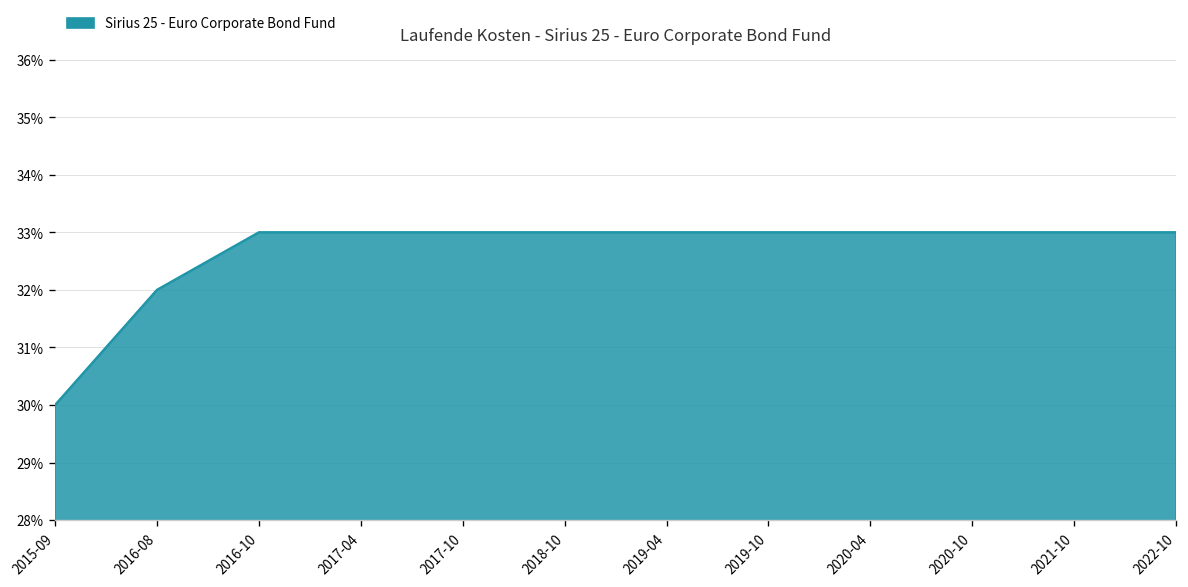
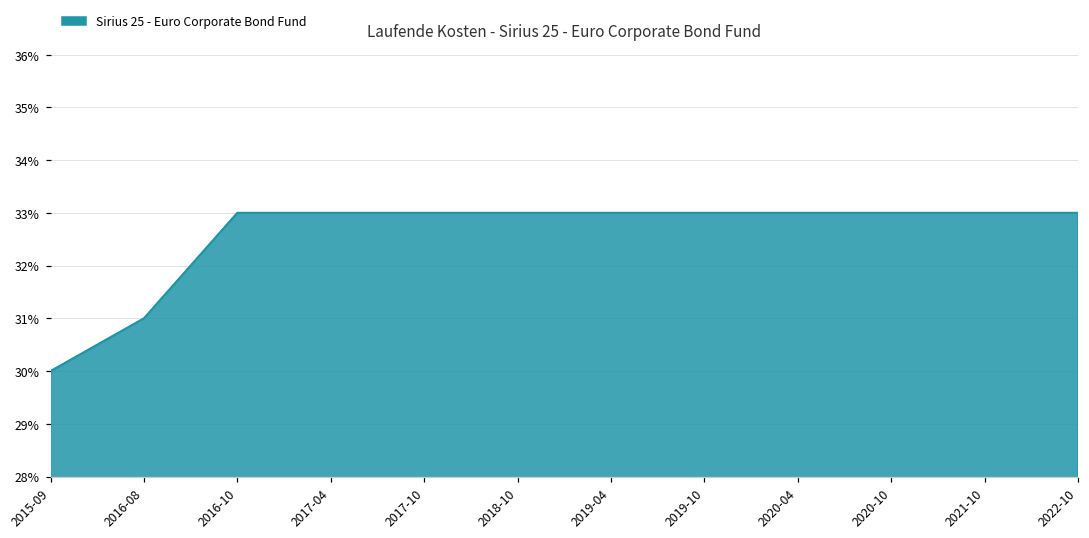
2016-08: 32.0% -> 31.0%
